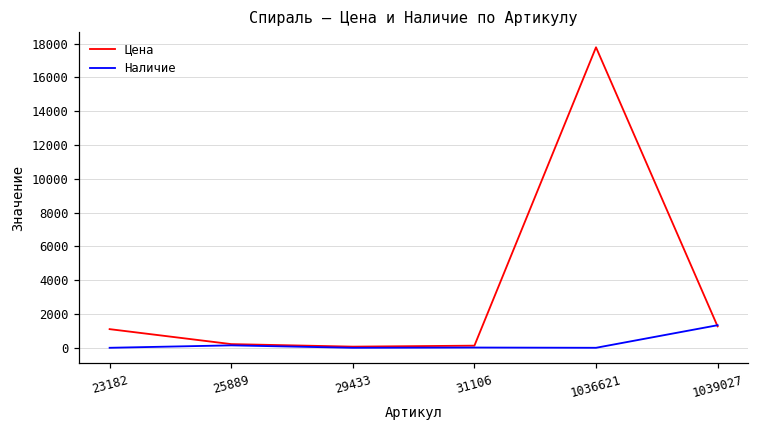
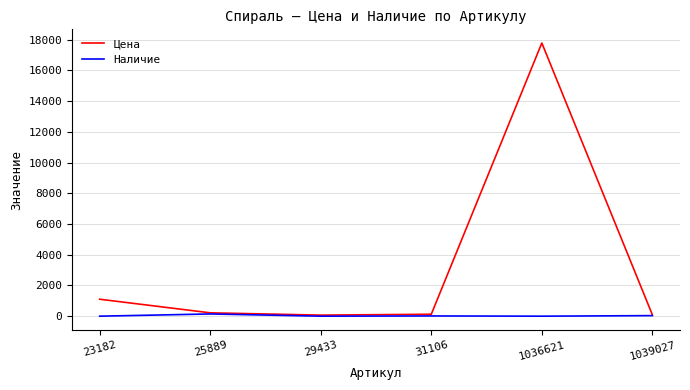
Цена, 1039027: 1300 -> 100
Наличие, 1039027: 1300 -> 0
